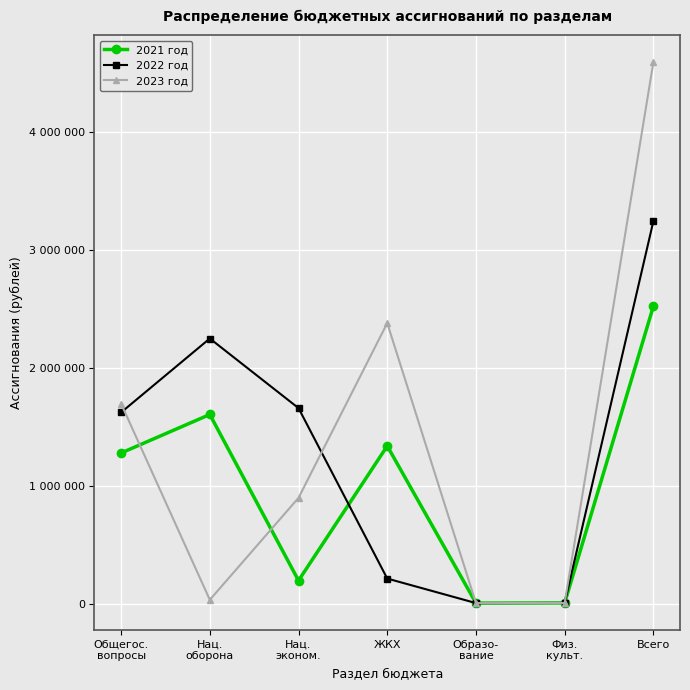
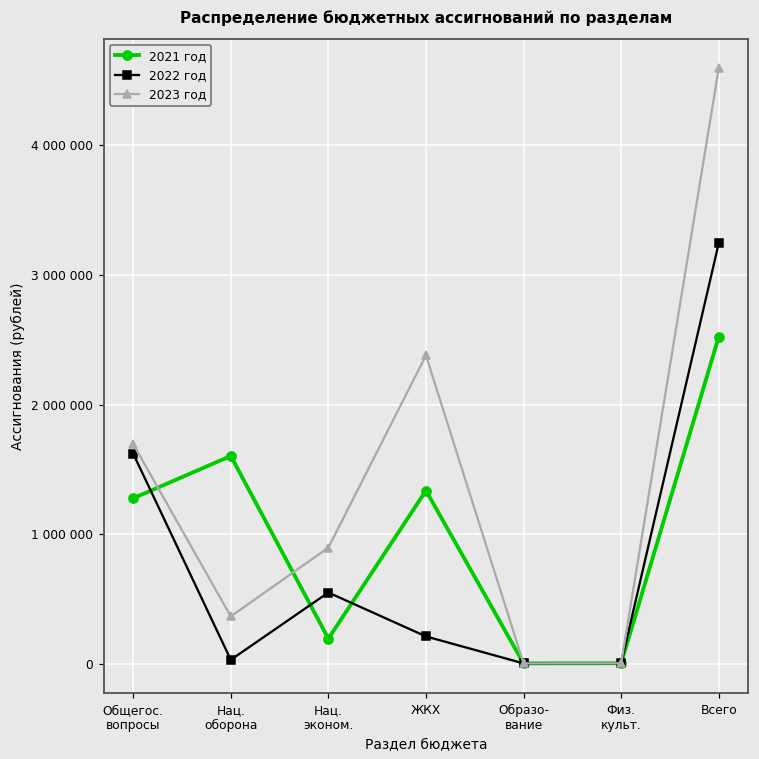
2022 год, Нац. оборона: 2250000 -> 30000
2023 год, Нац. оборона: 30000 -> 370000
2022 год, Нац. эконом.: 1660000 -> 550000
